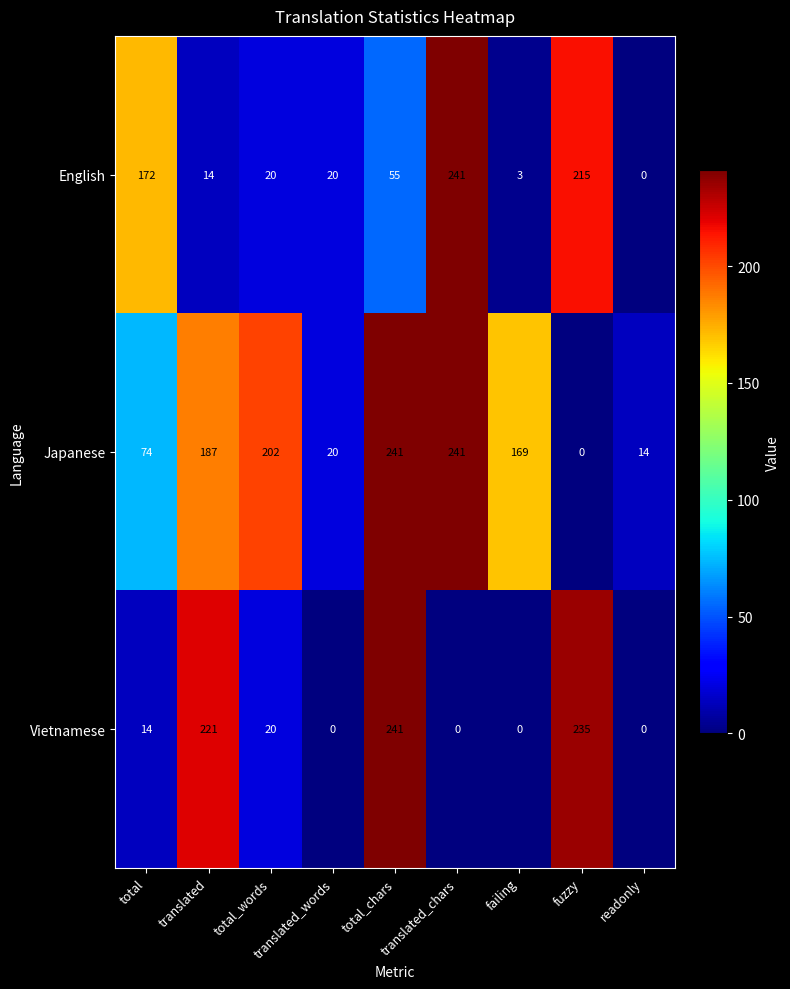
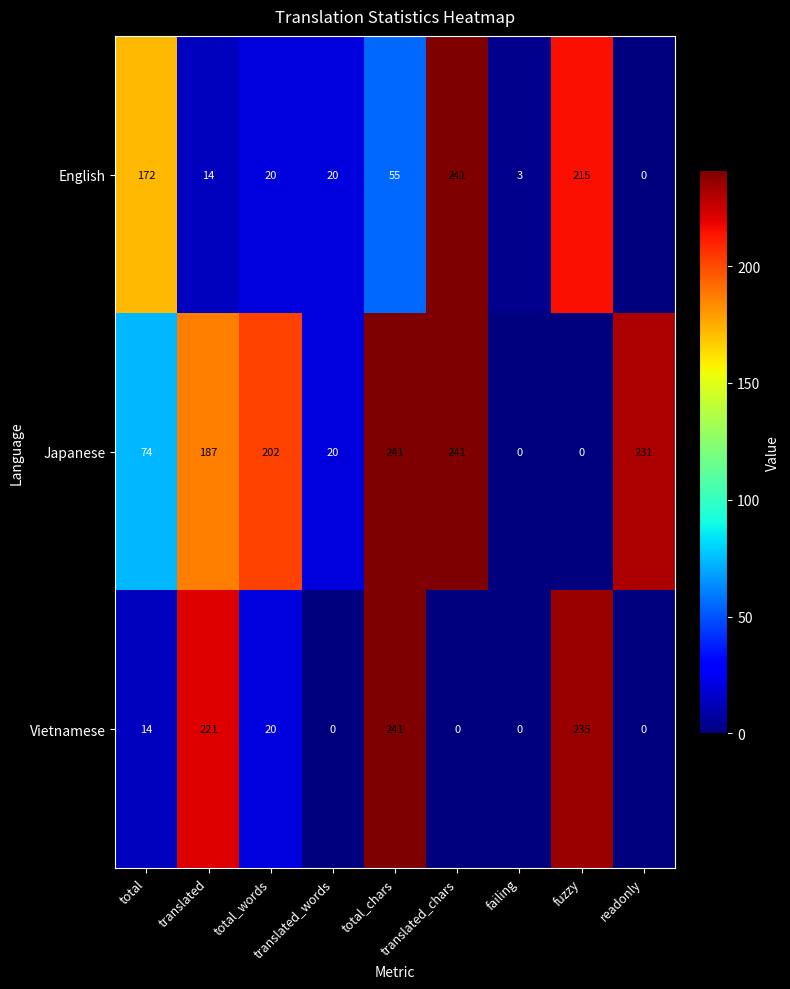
Japanese, failing: 169 -> 0
Japanese, readonly: 14 -> 231
